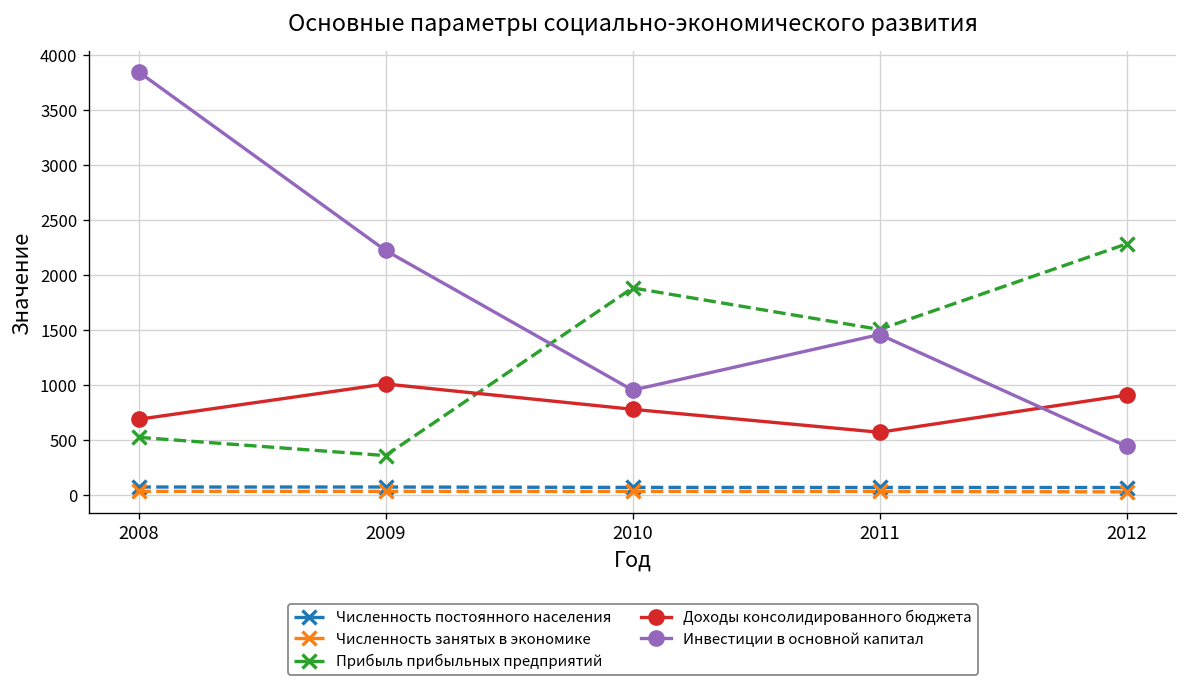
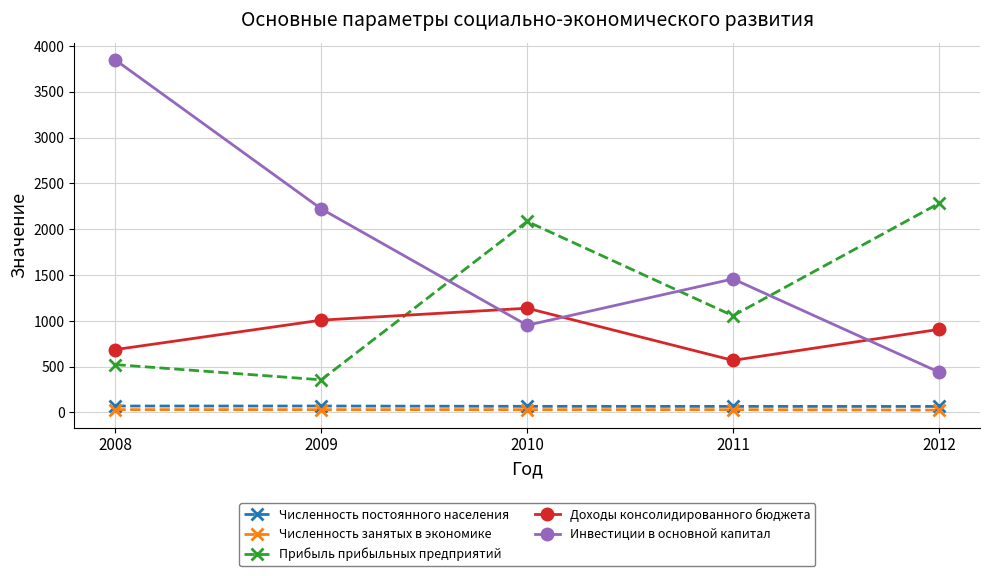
Прибыль прибыльных предприятий, 2010: 1900 -> 2100
Доходы консолидированного бюджета, 2010: 800 -> 1100
Прибыль прибыльных предприятий, 2011: 1500 -> 1100
